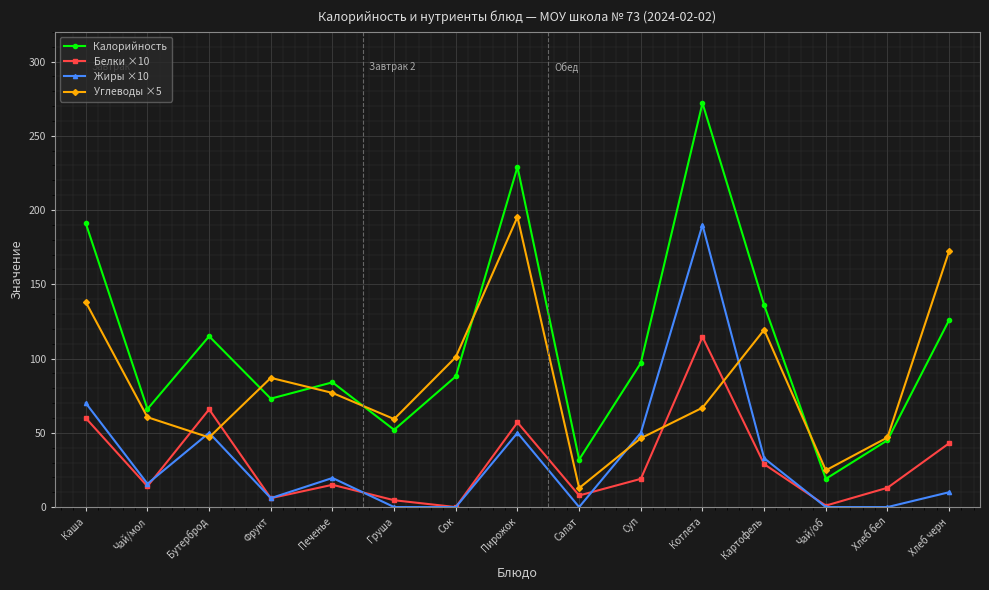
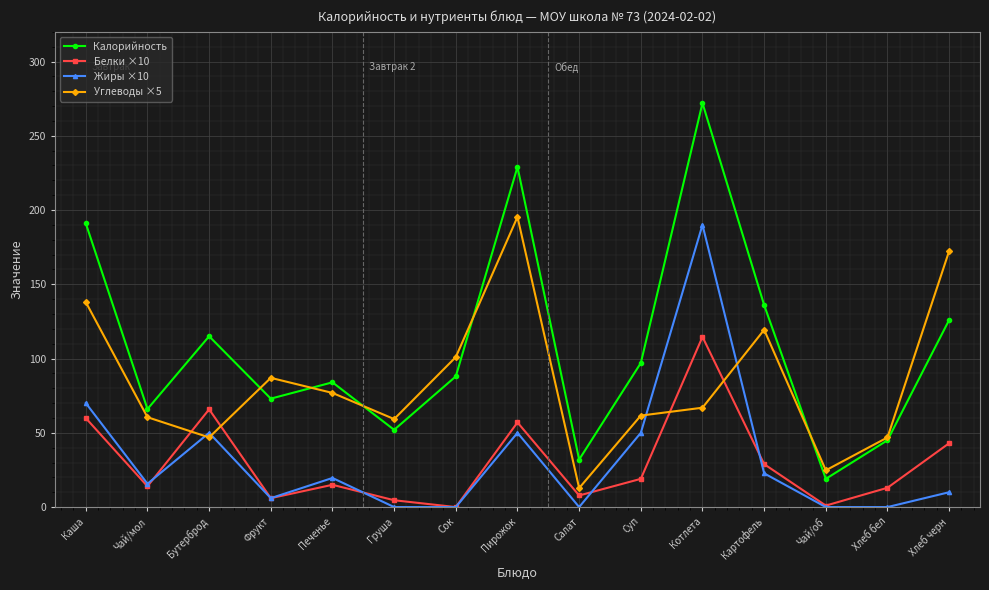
Углеводы ×5, Суп: 46 -> 62
Жиры ×10, Картофель: 33 -> 23
